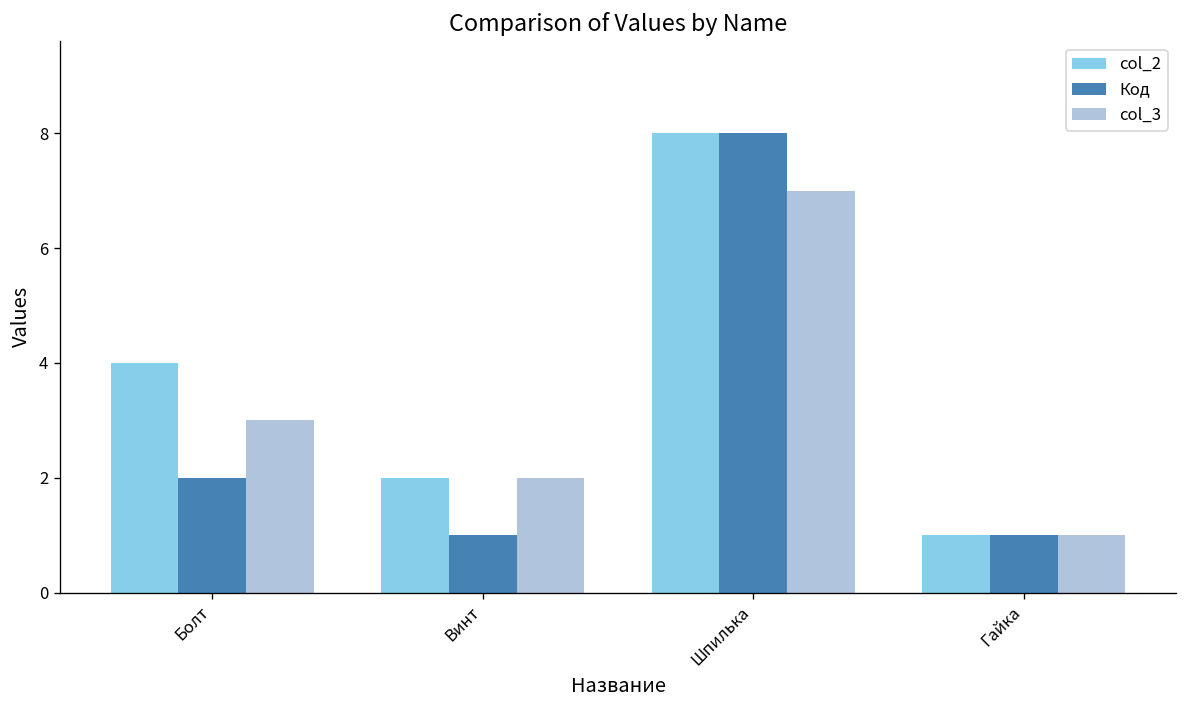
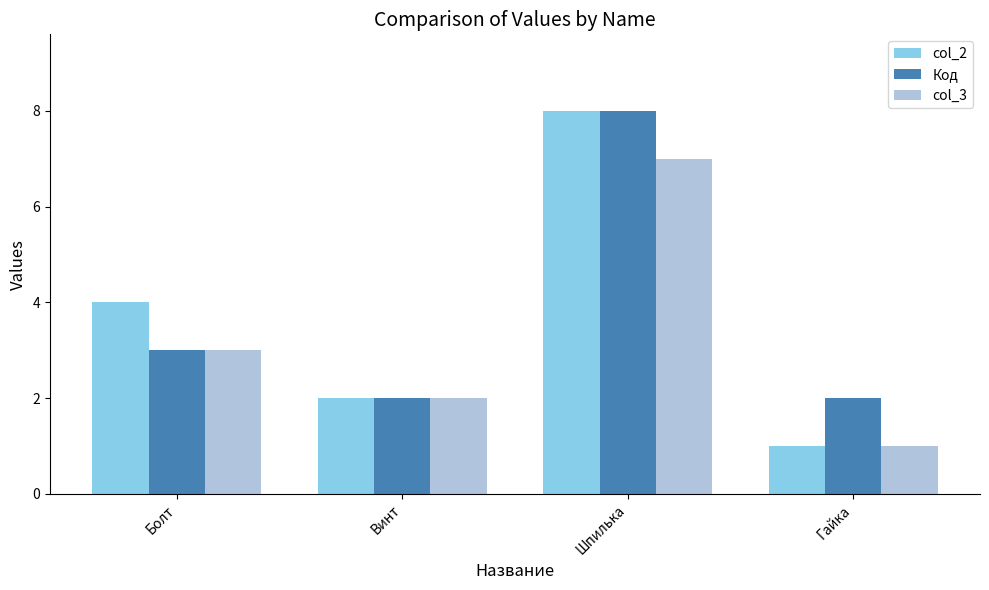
Код, Болт: 2 -> 3
Код, Винт: 1 -> 2
Код, Гайка: 1 -> 2
